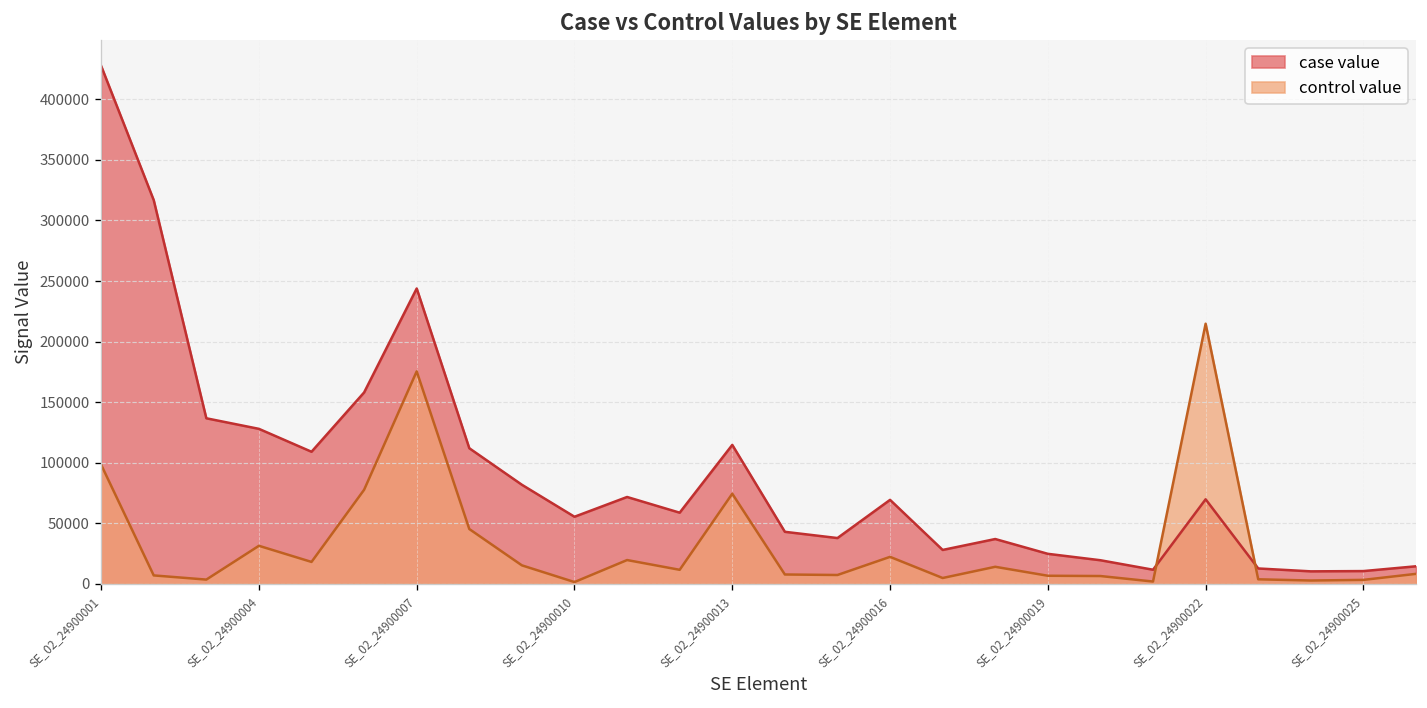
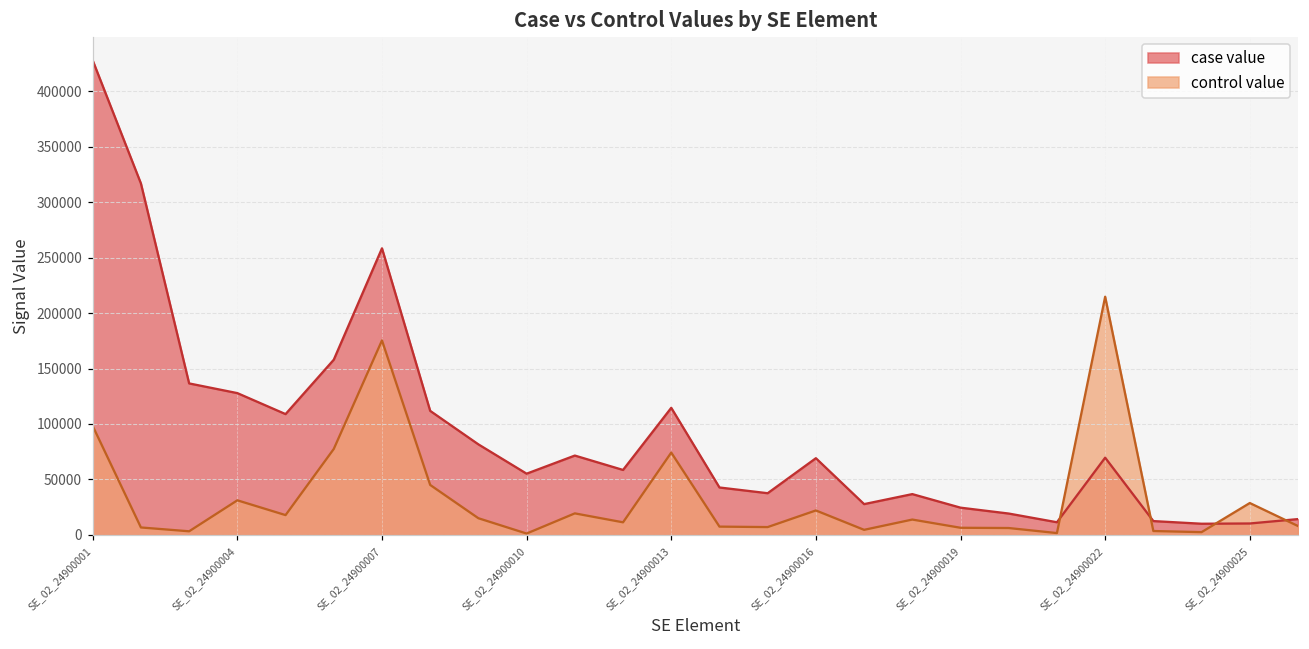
case value, SE_02_24900007: 244000 -> 258000
control value, SE_02_24900025: 3000 -> 29000
